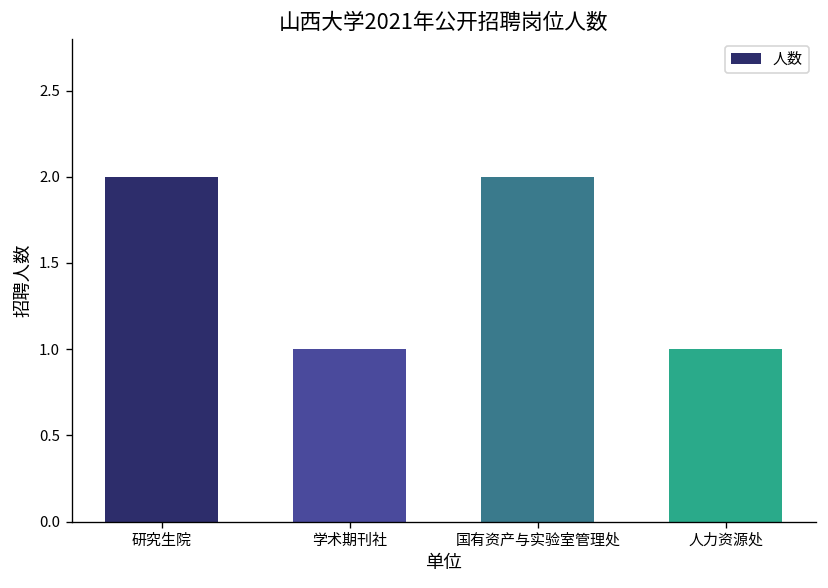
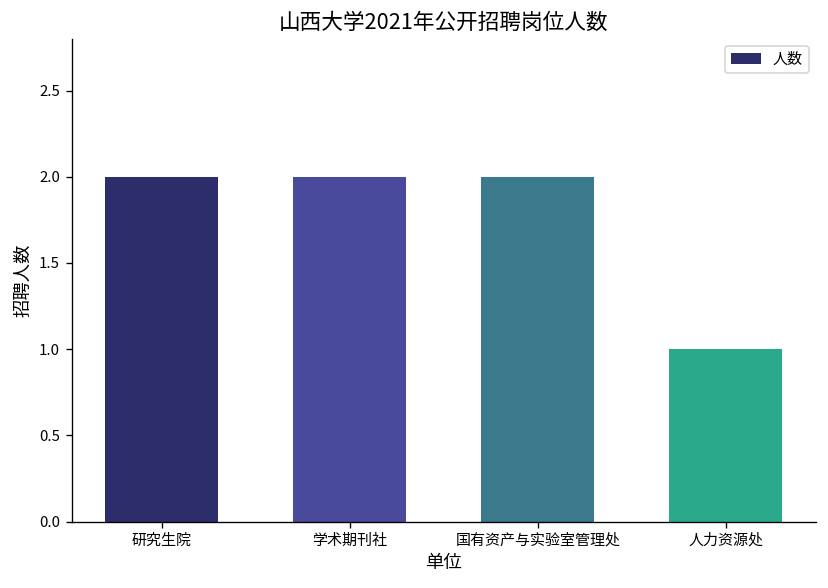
学术期刊社: 1 -> 2
